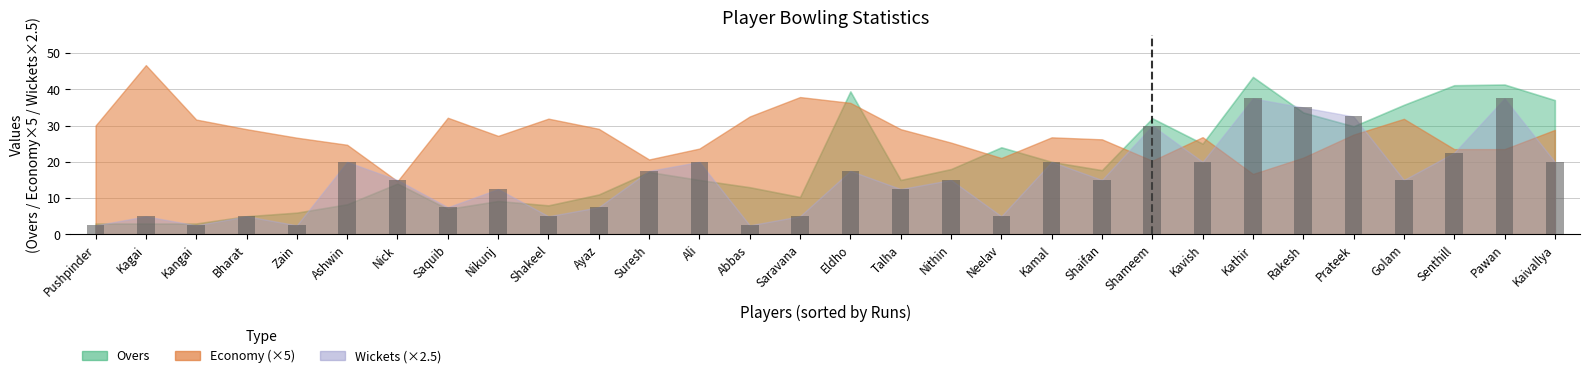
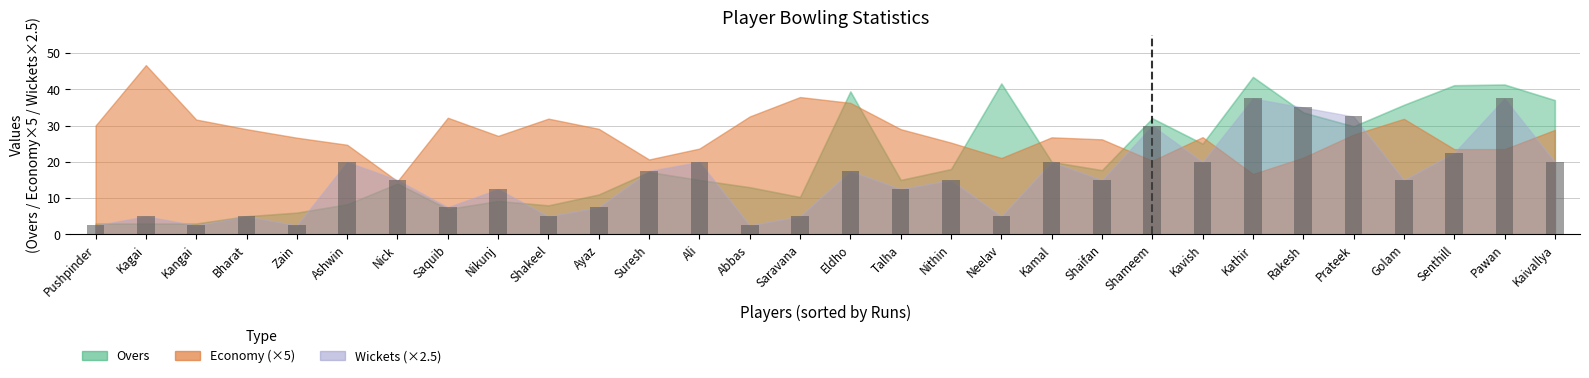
Overs, Neelav: 24 -> 42
